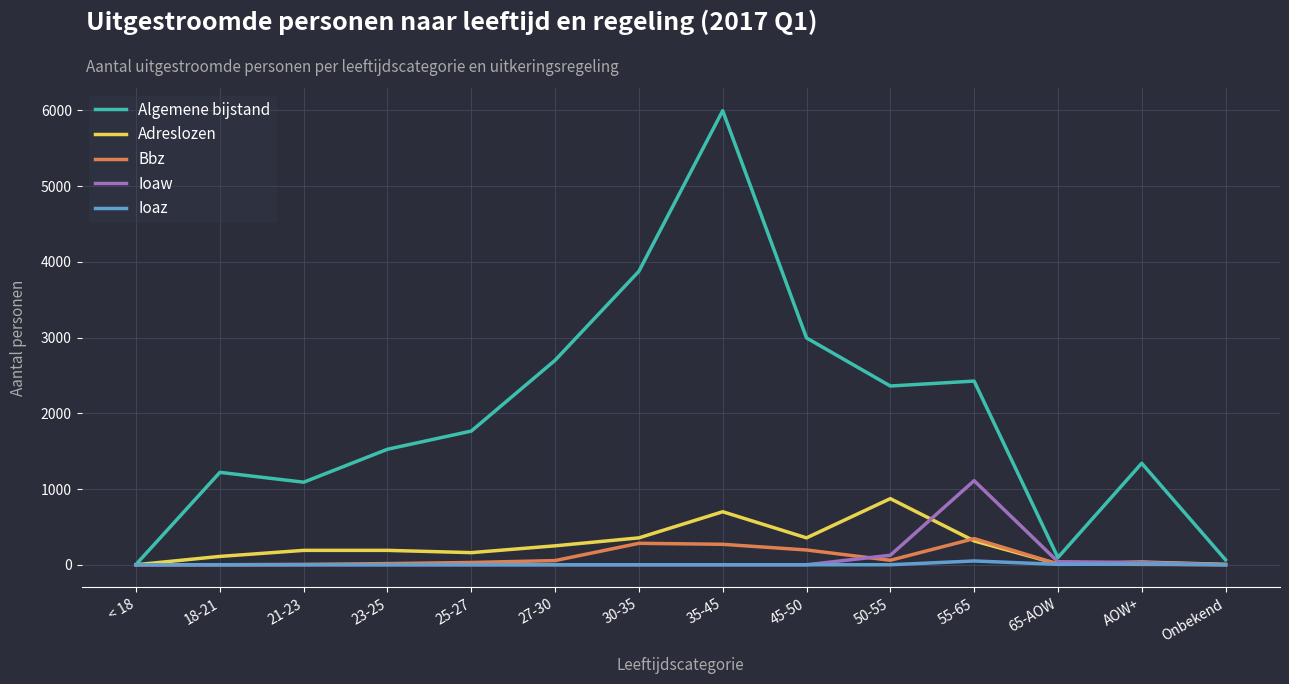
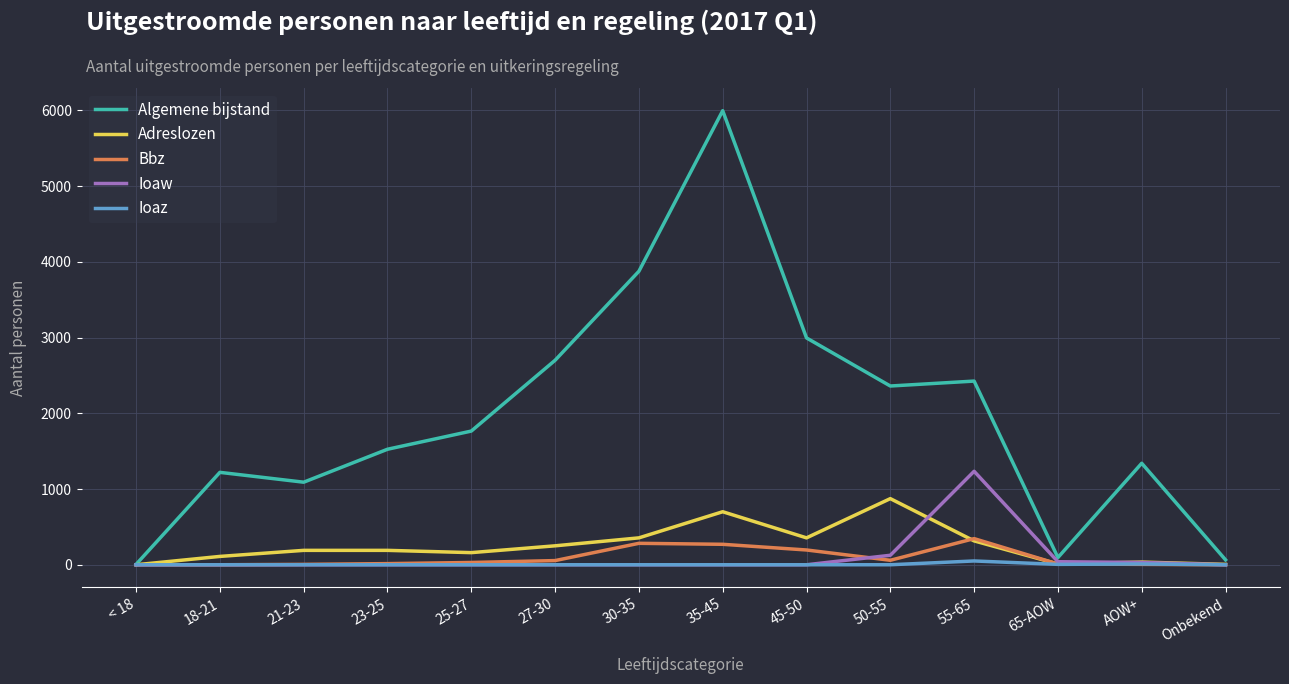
Ioaw, 55-65: 1100 -> 1200
